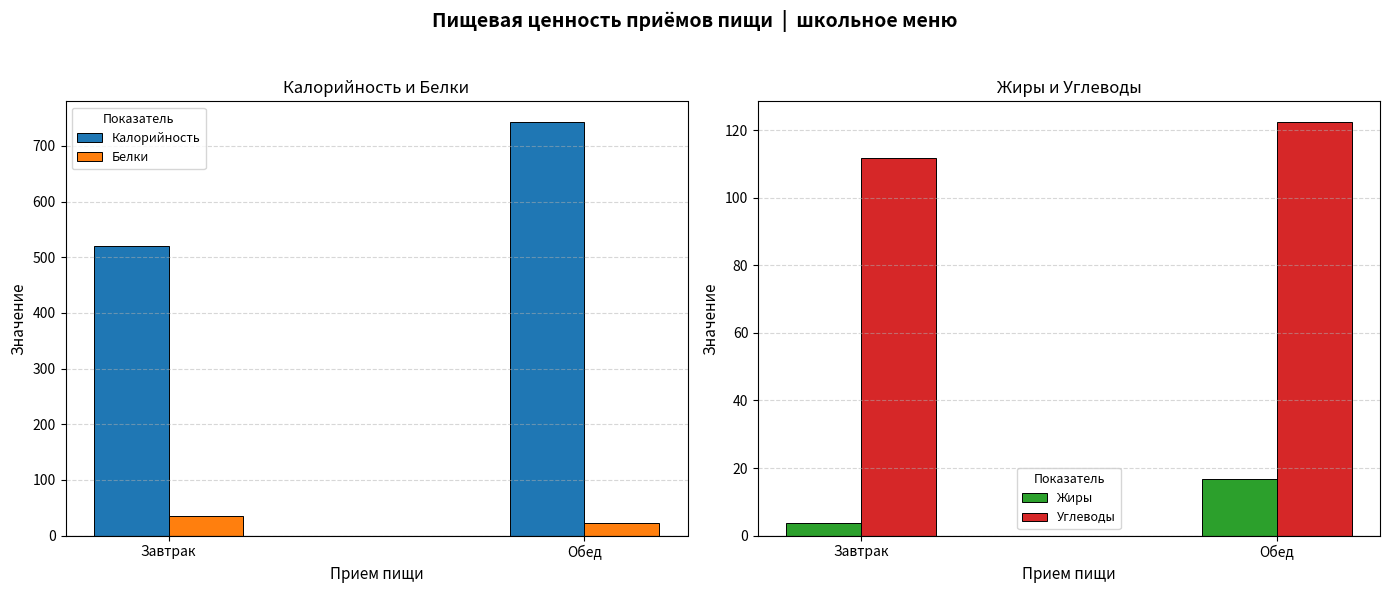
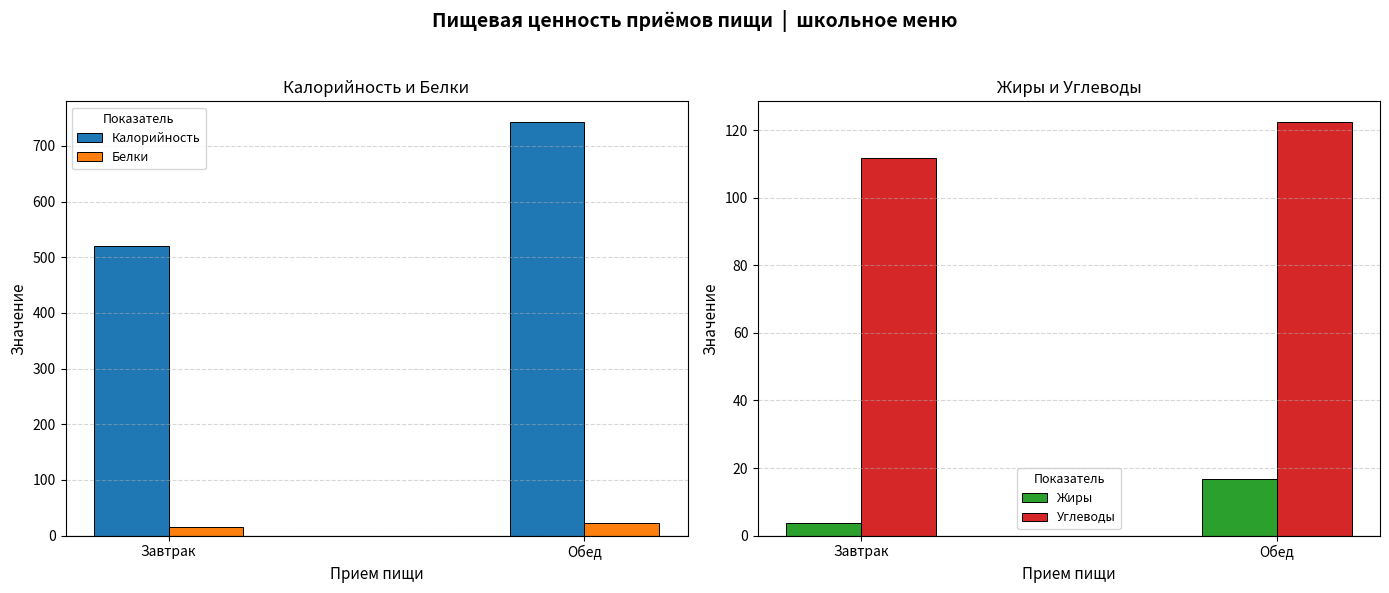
Калорийность и Белки, Белки, Завтрак: 40 -> 20
